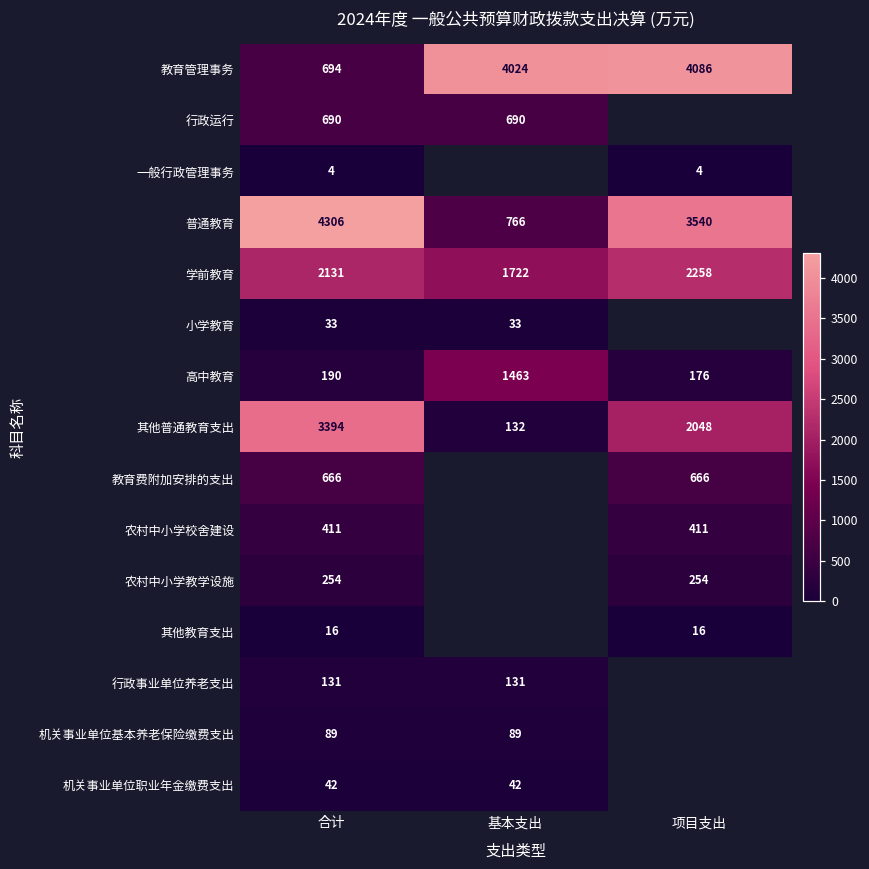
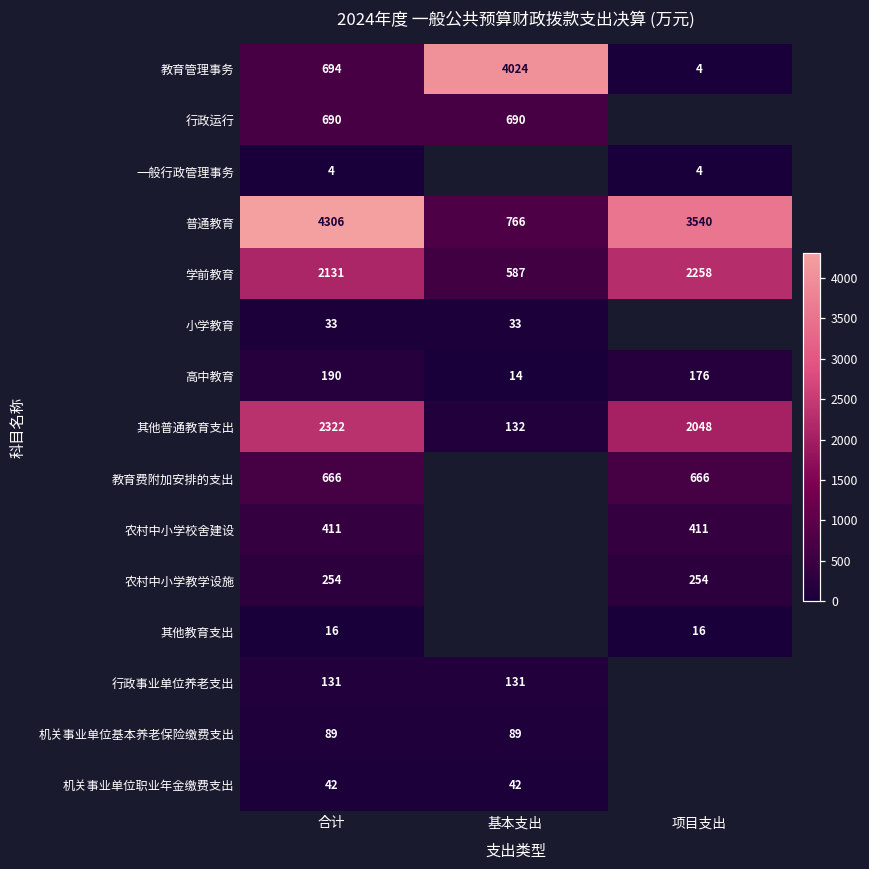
教育管理事务, 项目支出: 4086 -> 4
学前教育, 基本支出: 1722 -> 587
高中教育, 基本支出: 1463 -> 14
其他普通教育支出, 合计: 3394 -> 2322
